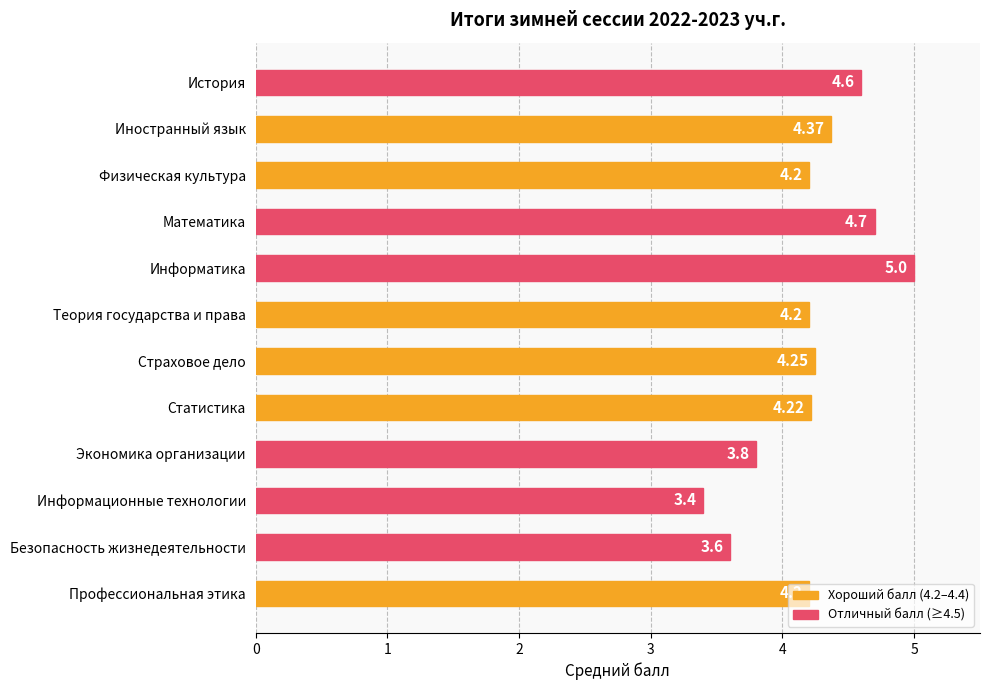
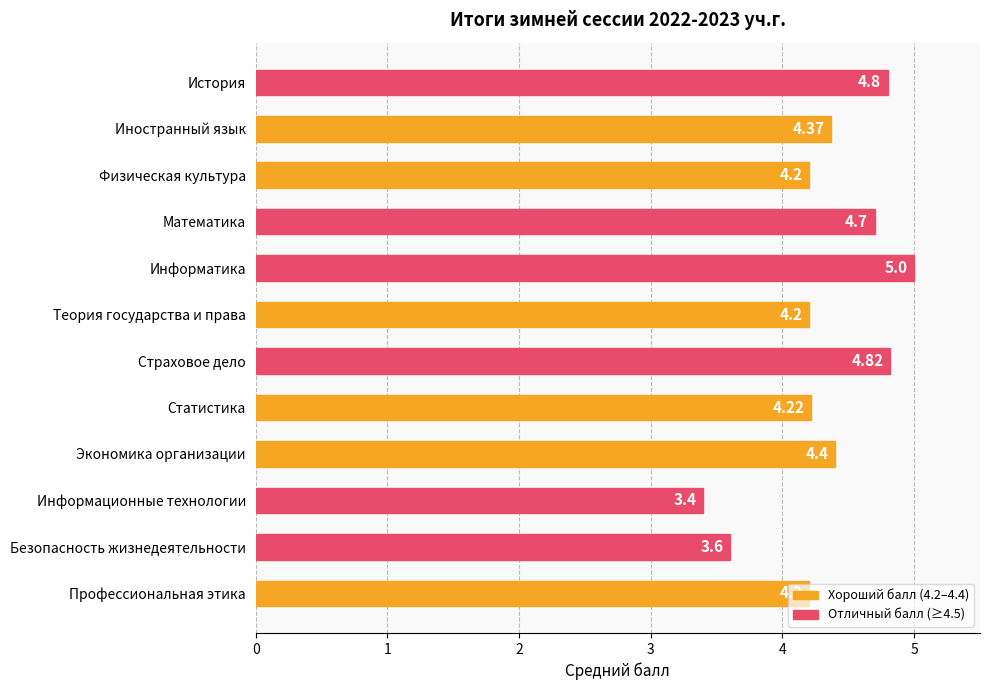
История: 4.6 -> 4.8
Страховое дело: 4.25 -> 4.82
Экономика организации: 3.8 -> 4.4
